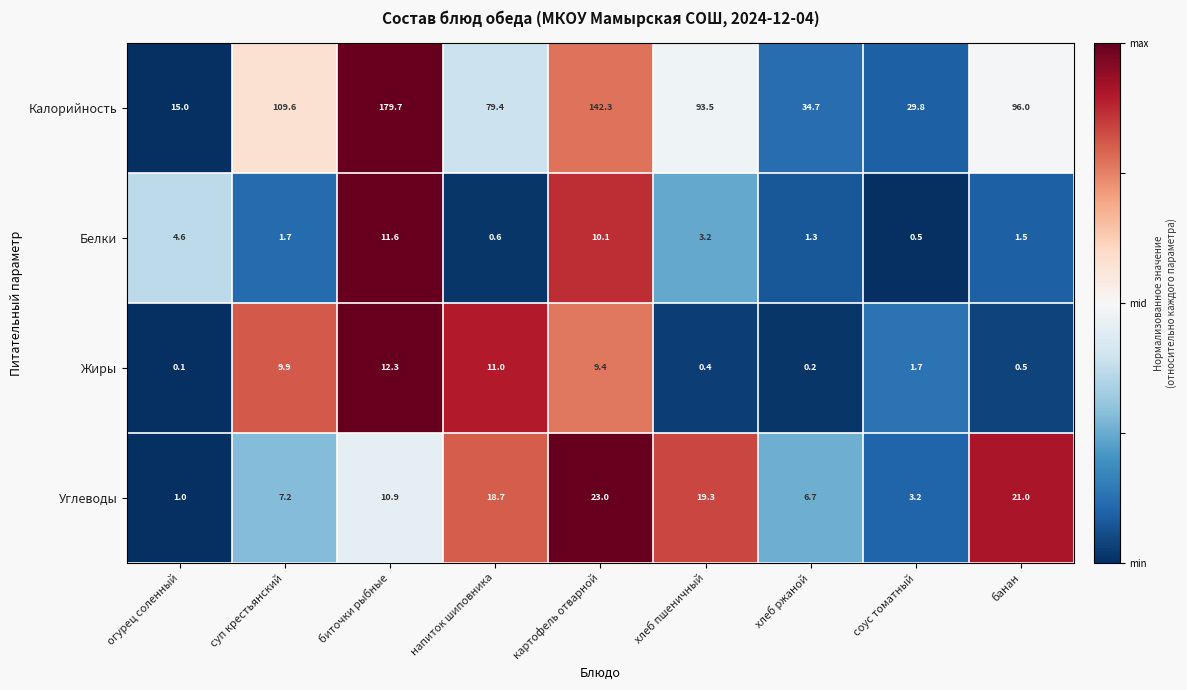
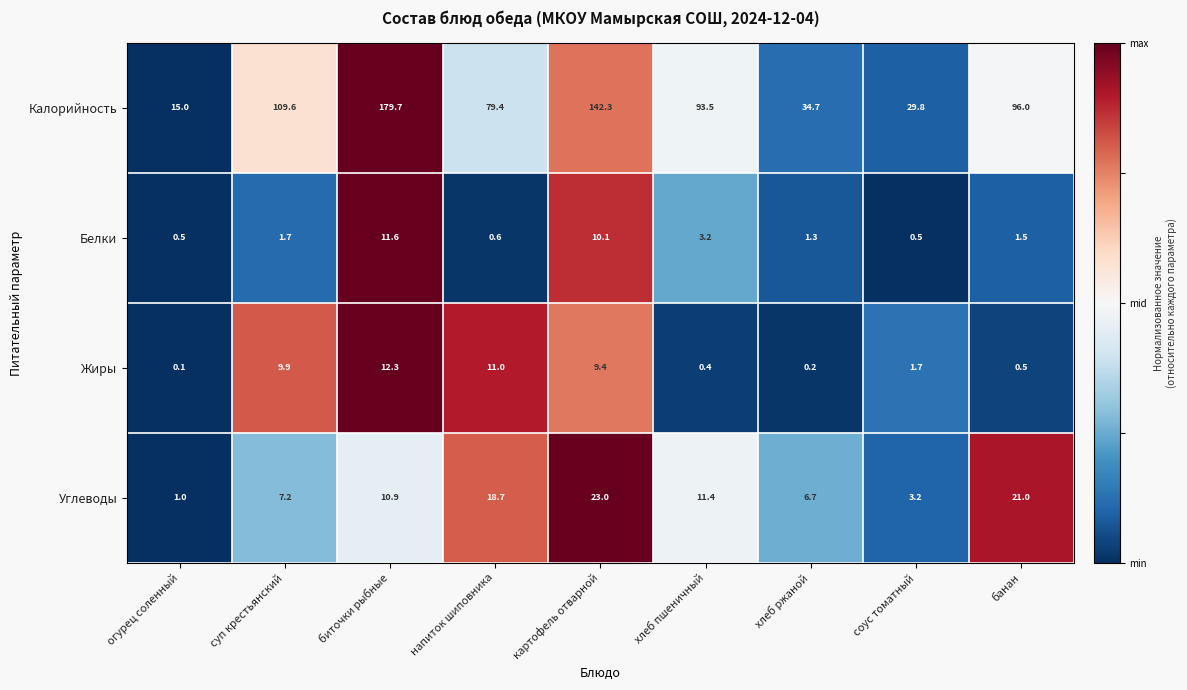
Белки, огурец соленный: 4.6 -> 0.5
Углеводы, хлеб пшеничный: 19.3 -> 11.4
